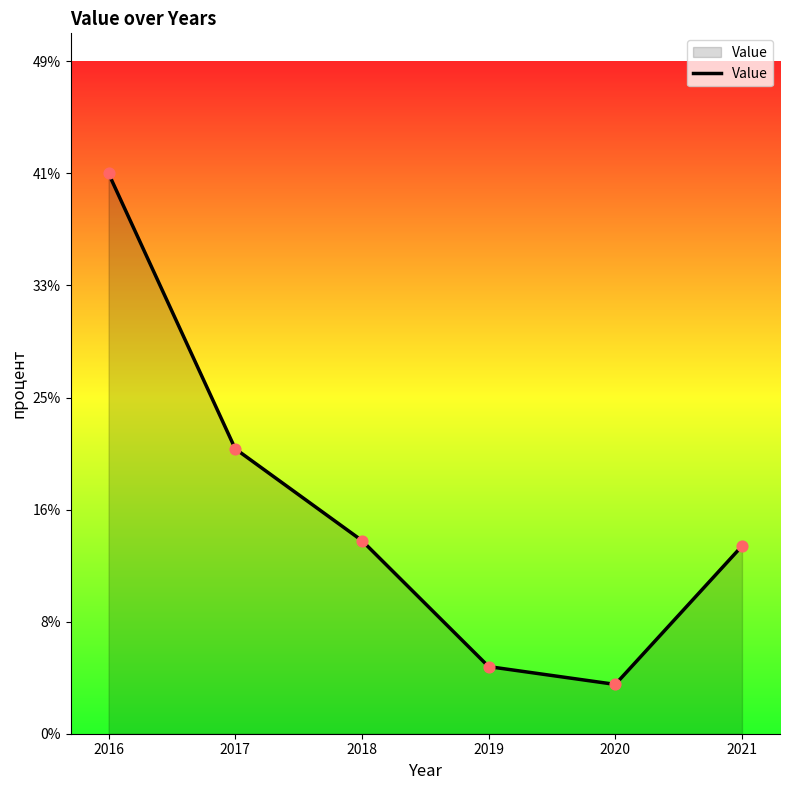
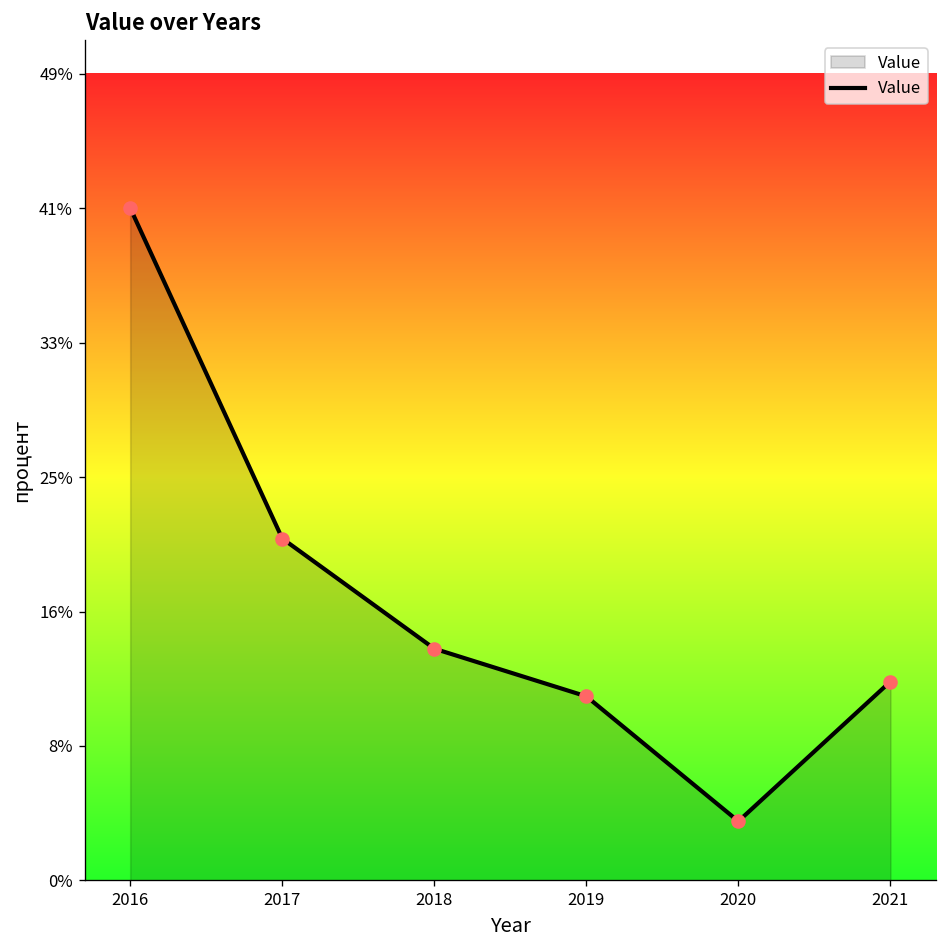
2019: 4.9% -> 11.2%
2021: 13.7% -> 12.1%
